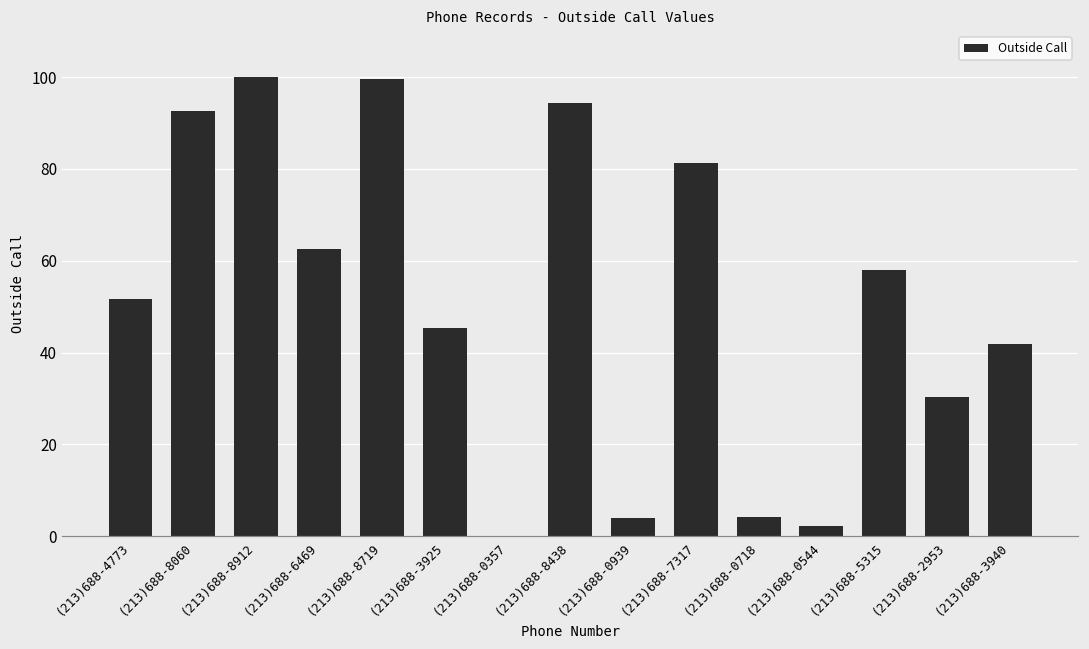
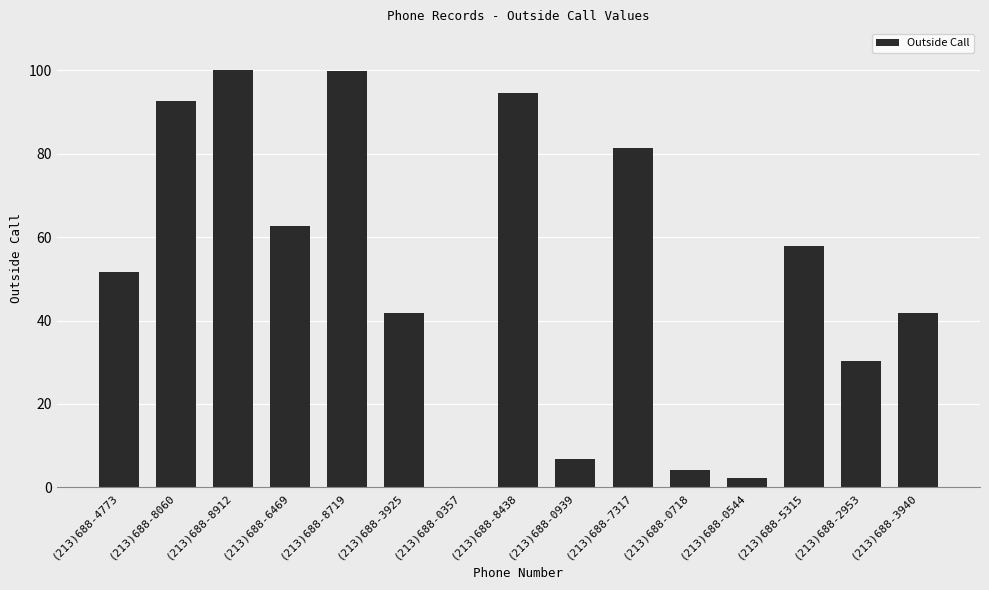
(213)688-3925: 45 -> 42
(213)688-0939: 4 -> 7
